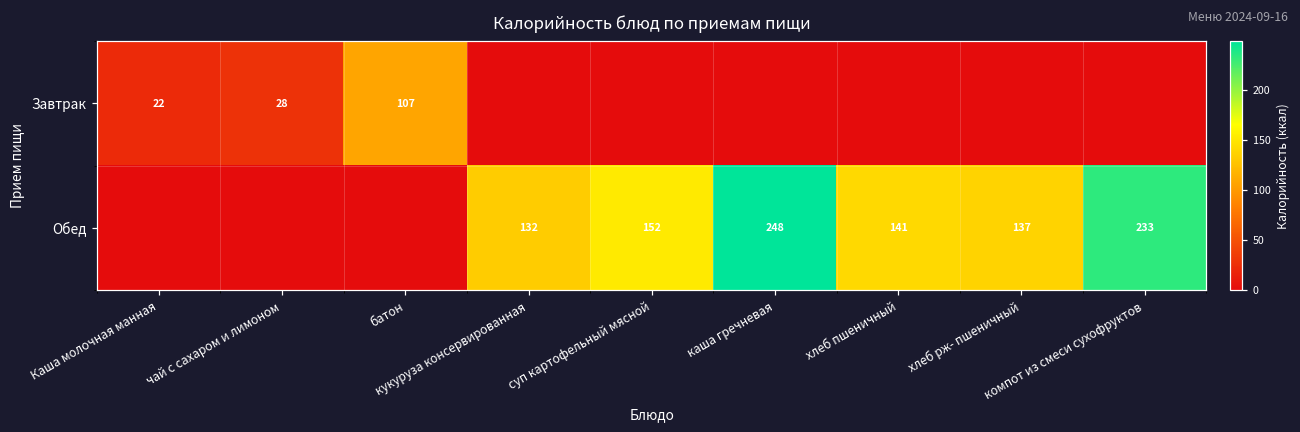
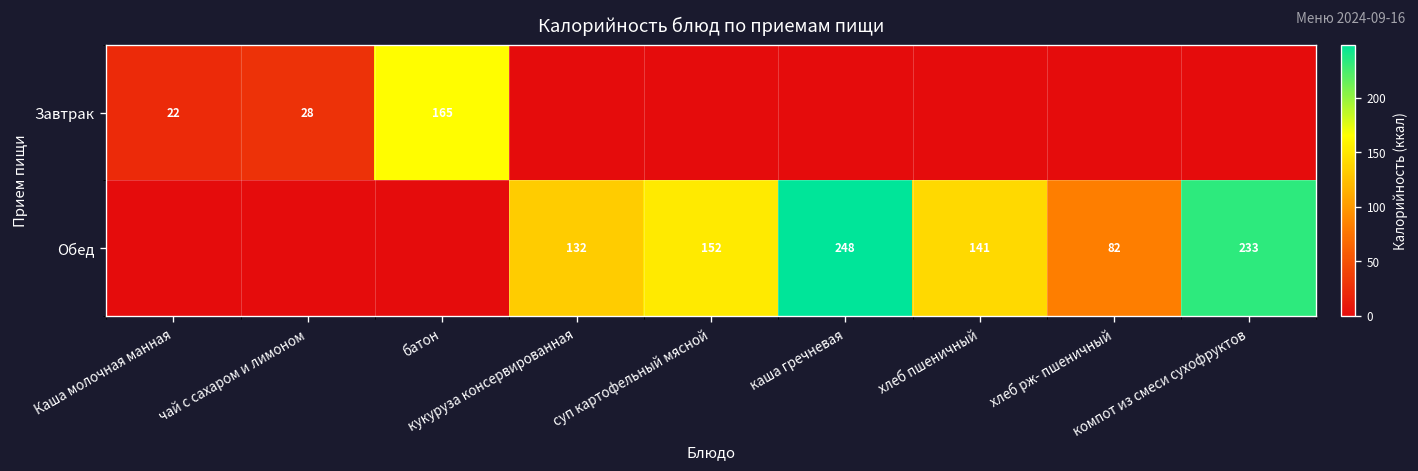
Завтрак, батон: 107 -> 165
Обед, хлеб рж- пшеничный: 137 -> 82
